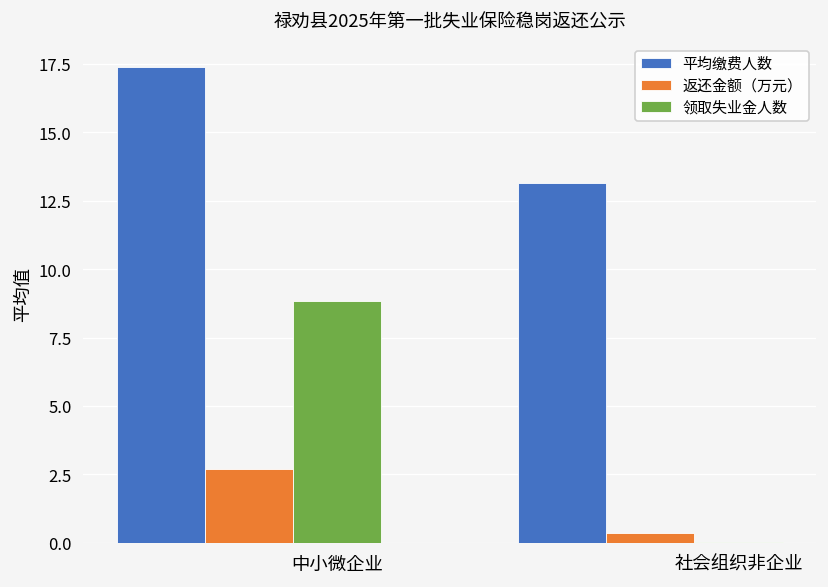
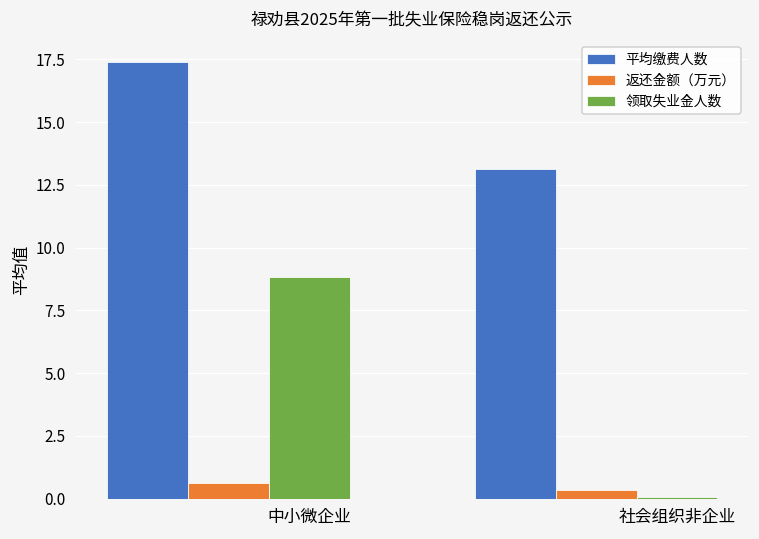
返还金额（万元）, 中小微企业: 2.7 -> 0.6
